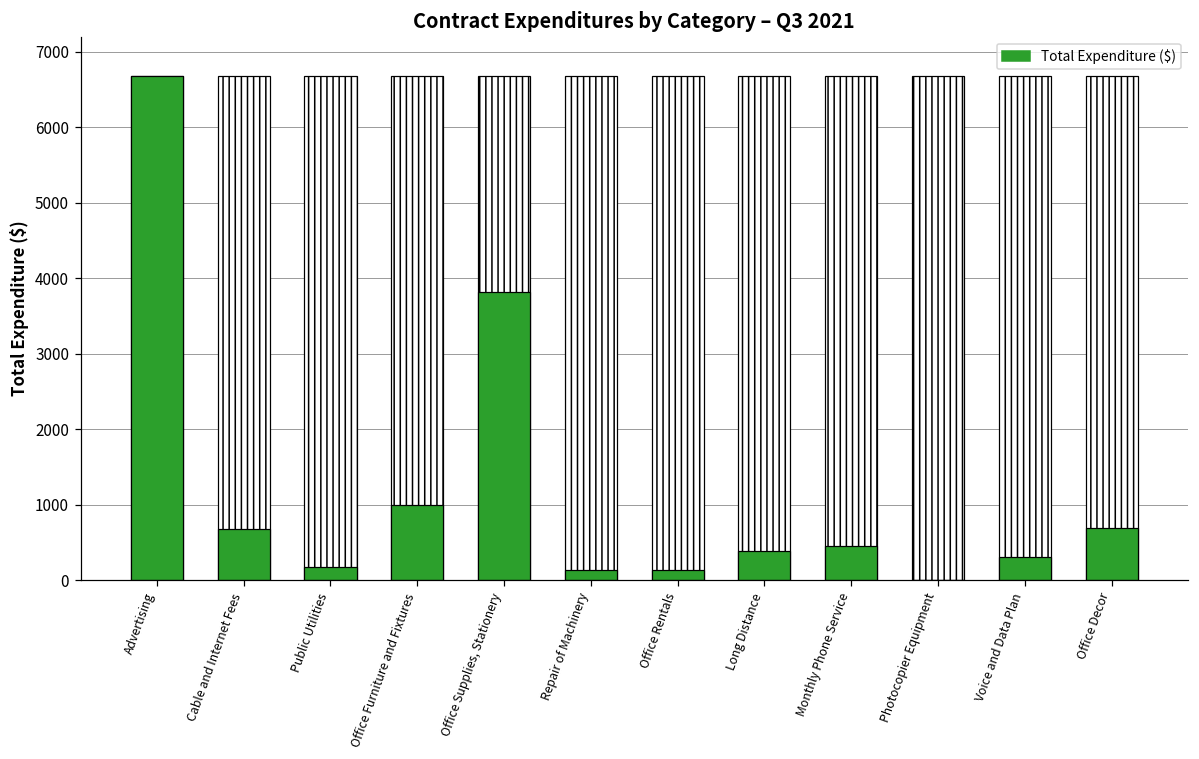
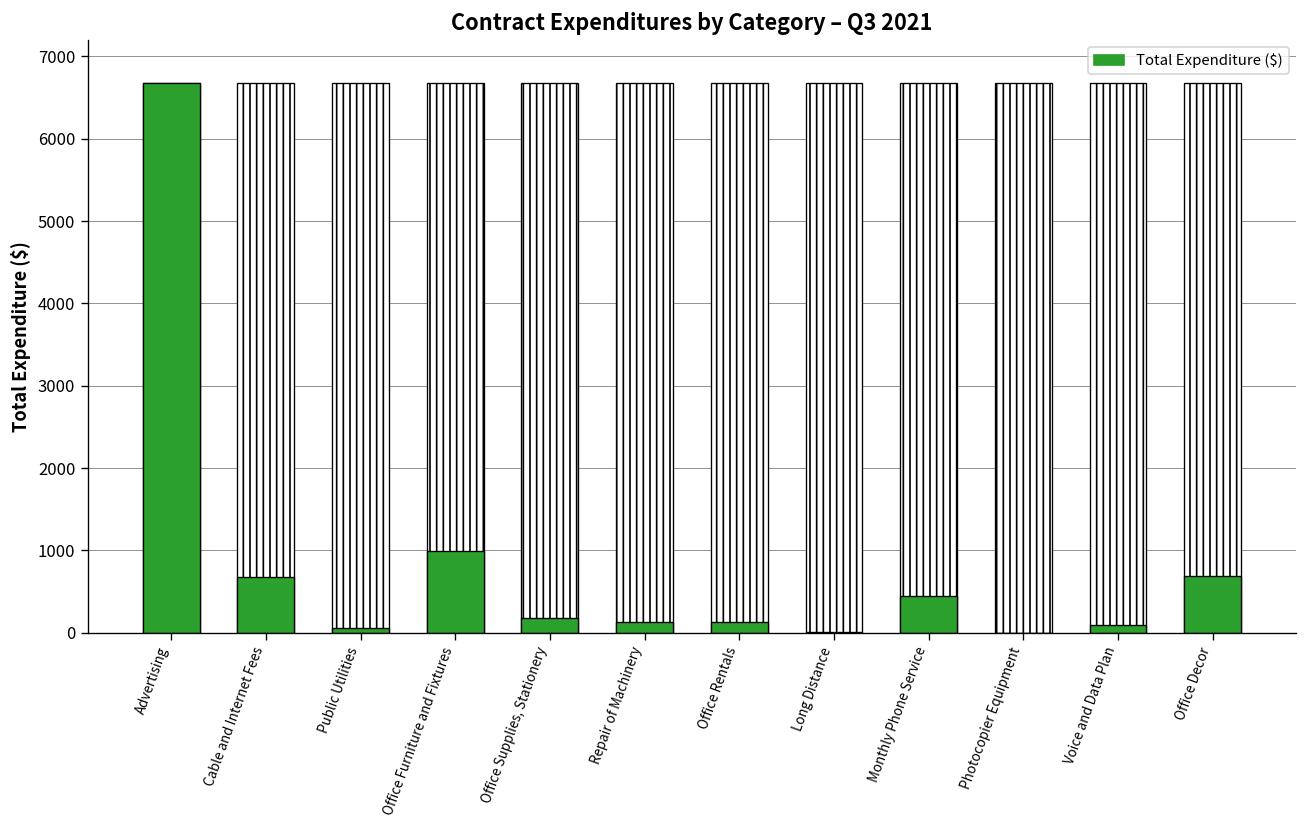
Total Expenditure ($), Public Utilities: 200 -> 100
Total Expenditure ($), Office Supplies, Stationery: 3800 -> 200
Total Expenditure ($), Long Distance: 400 -> 0
Total Expenditure ($), Voice and Data Plan: 300 -> 100
